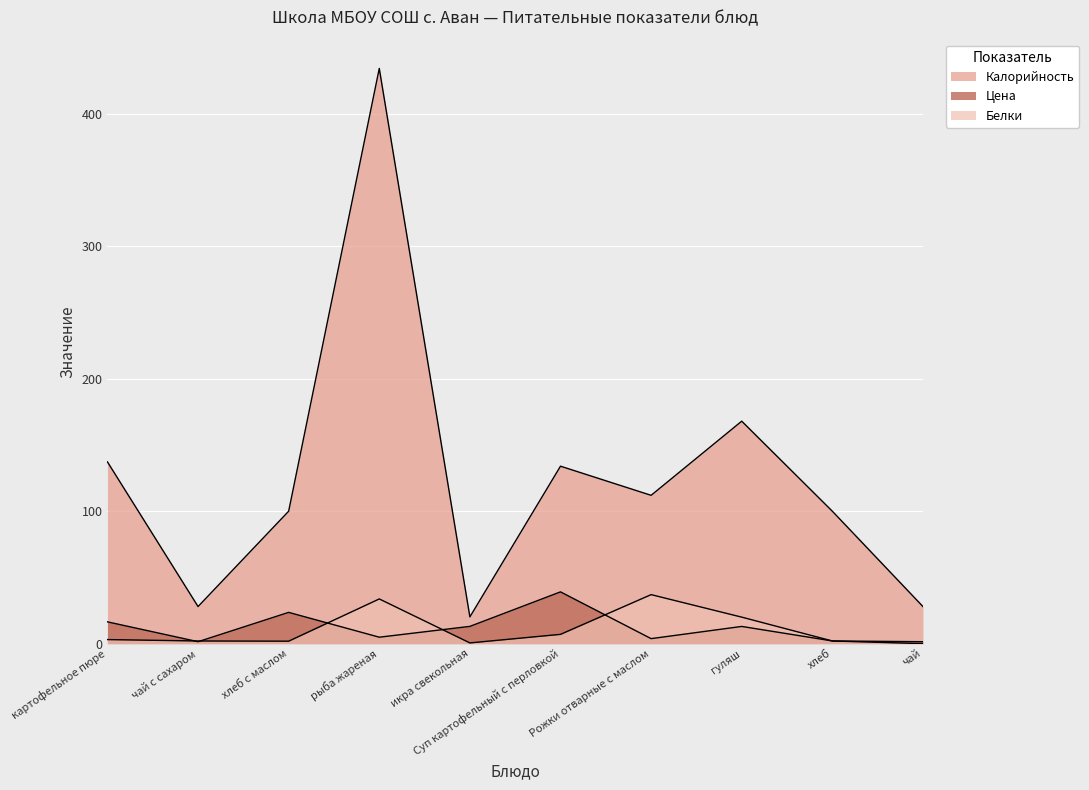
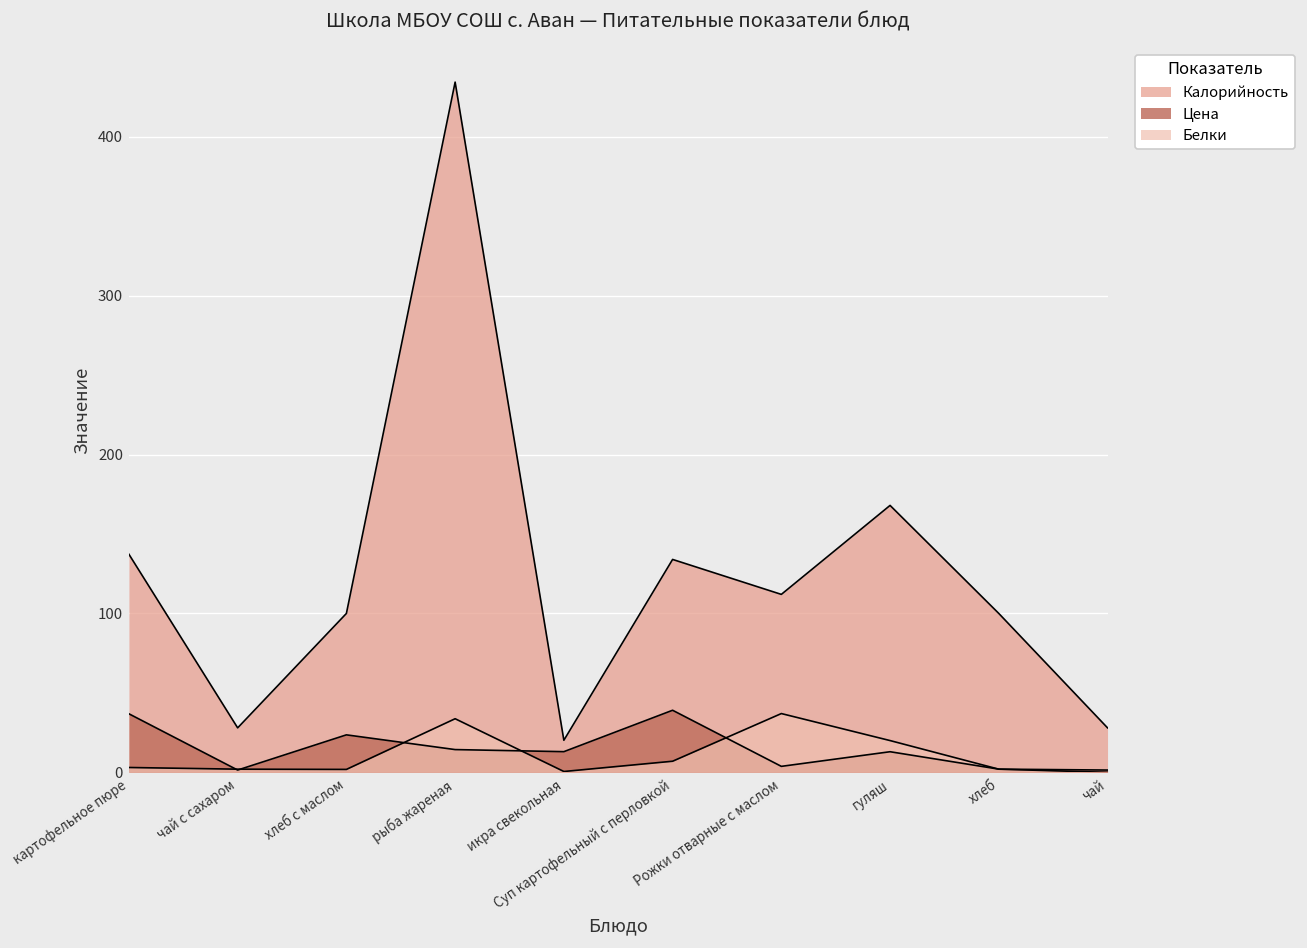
Цена, картофельное пюре: 16 -> 37
Цена, рыба жареная: 5 -> 14
